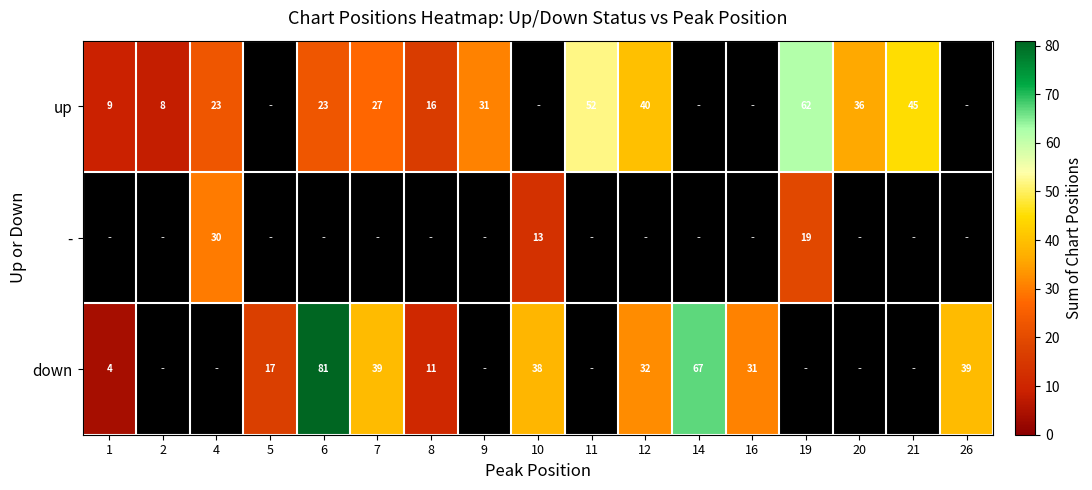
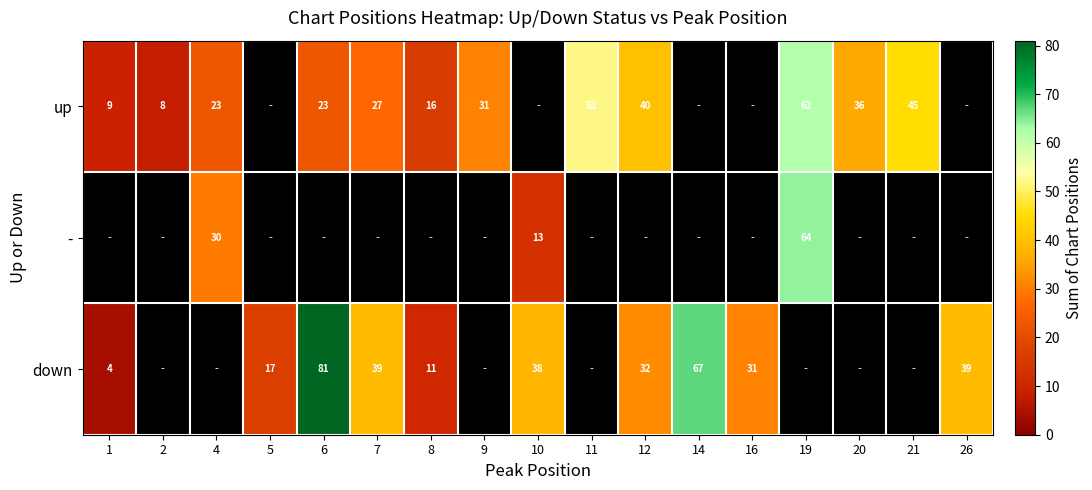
-, 19: 19 -> 64
